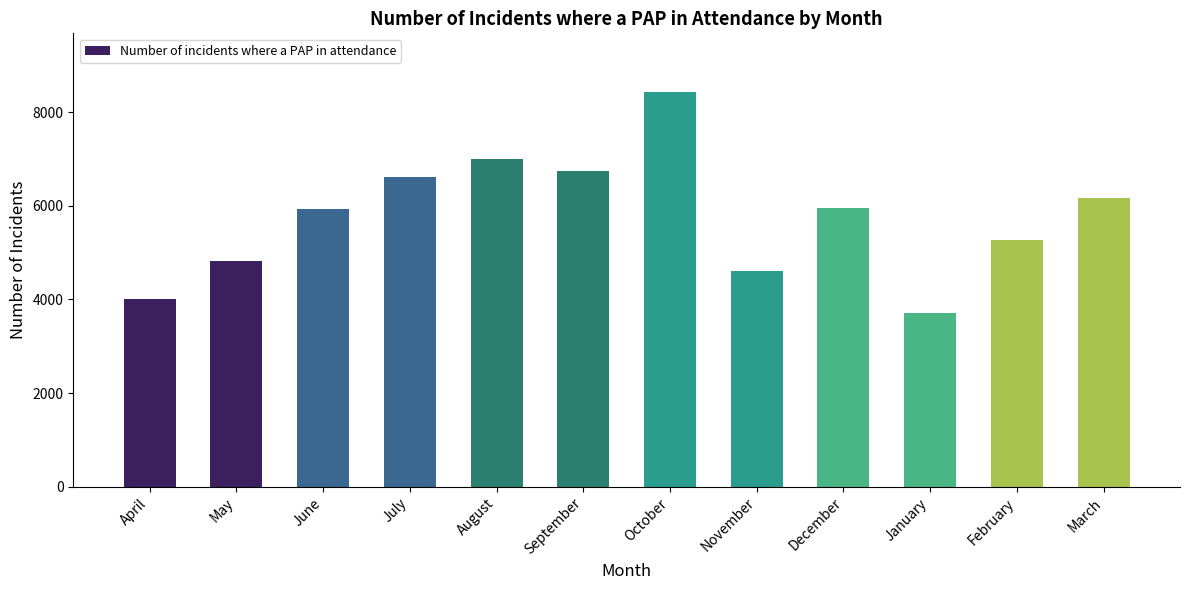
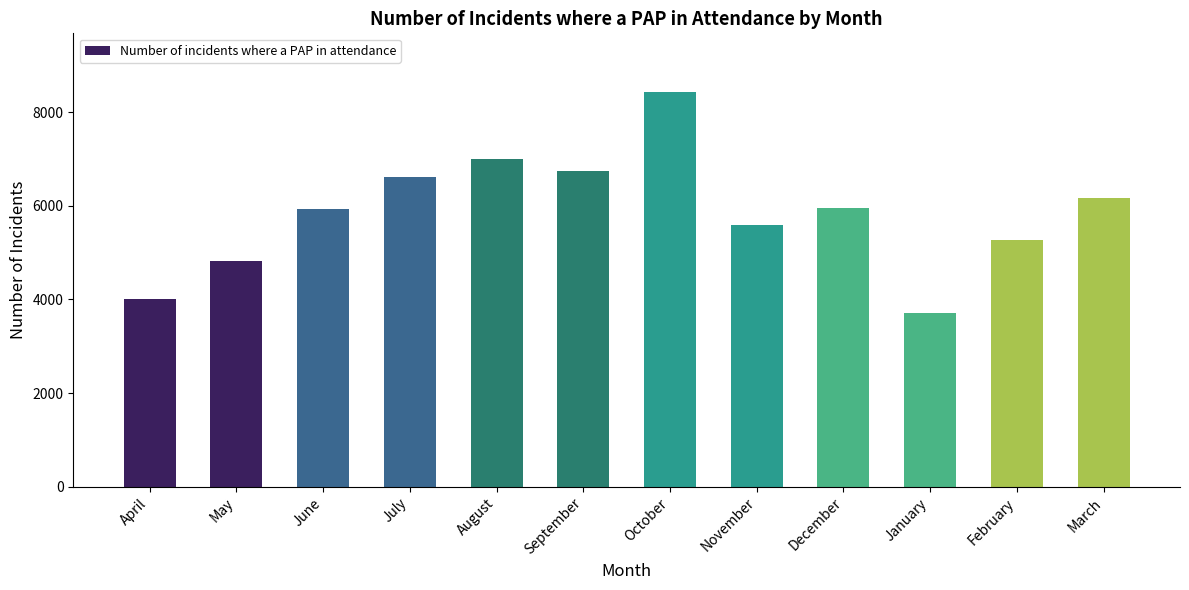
November: 4600 -> 5600
